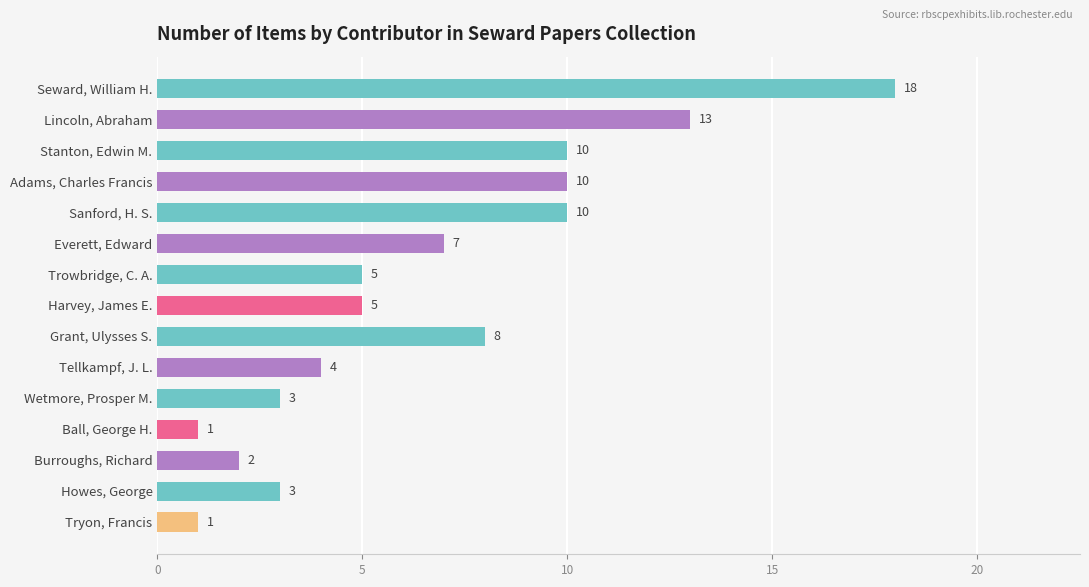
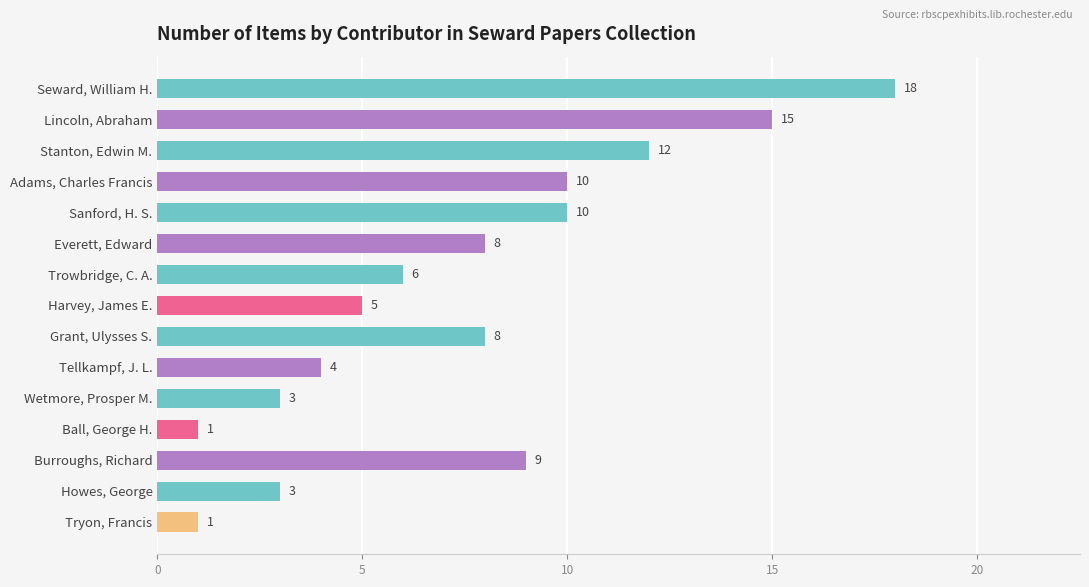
Lincoln, Abraham: 13 -> 15
Stanton, Edwin M.: 10 -> 12
Everett, Edward: 7 -> 8
Trowbridge, C. A.: 5 -> 6
Burroughs, Richard: 2 -> 9
